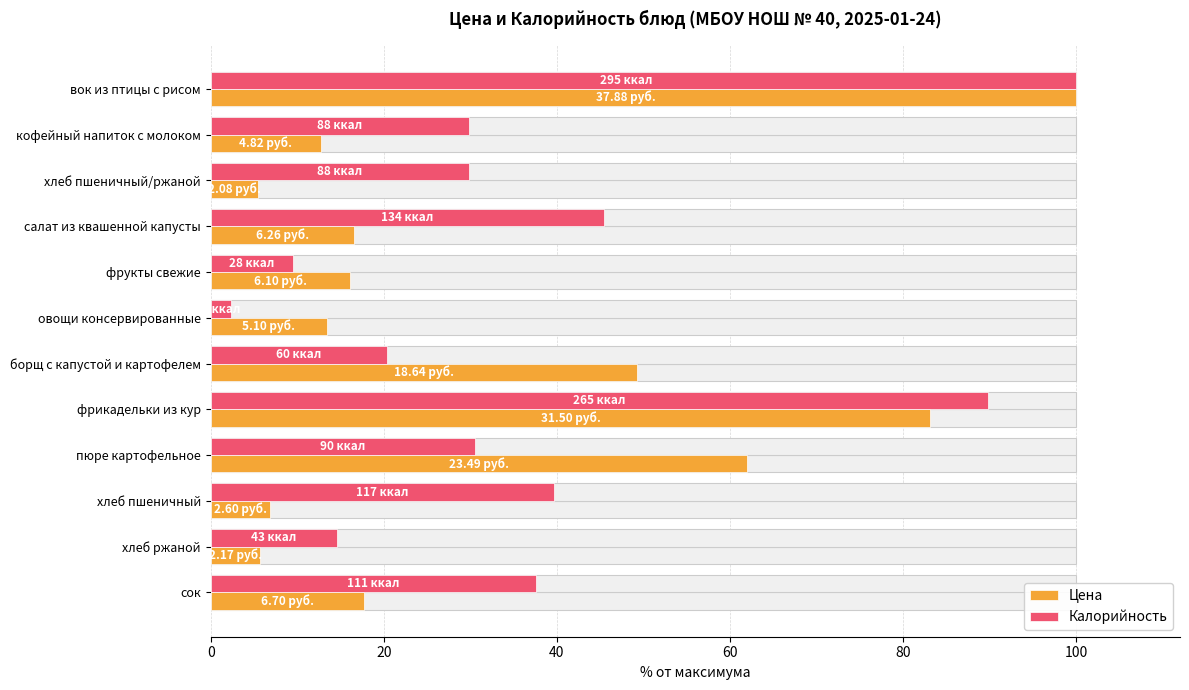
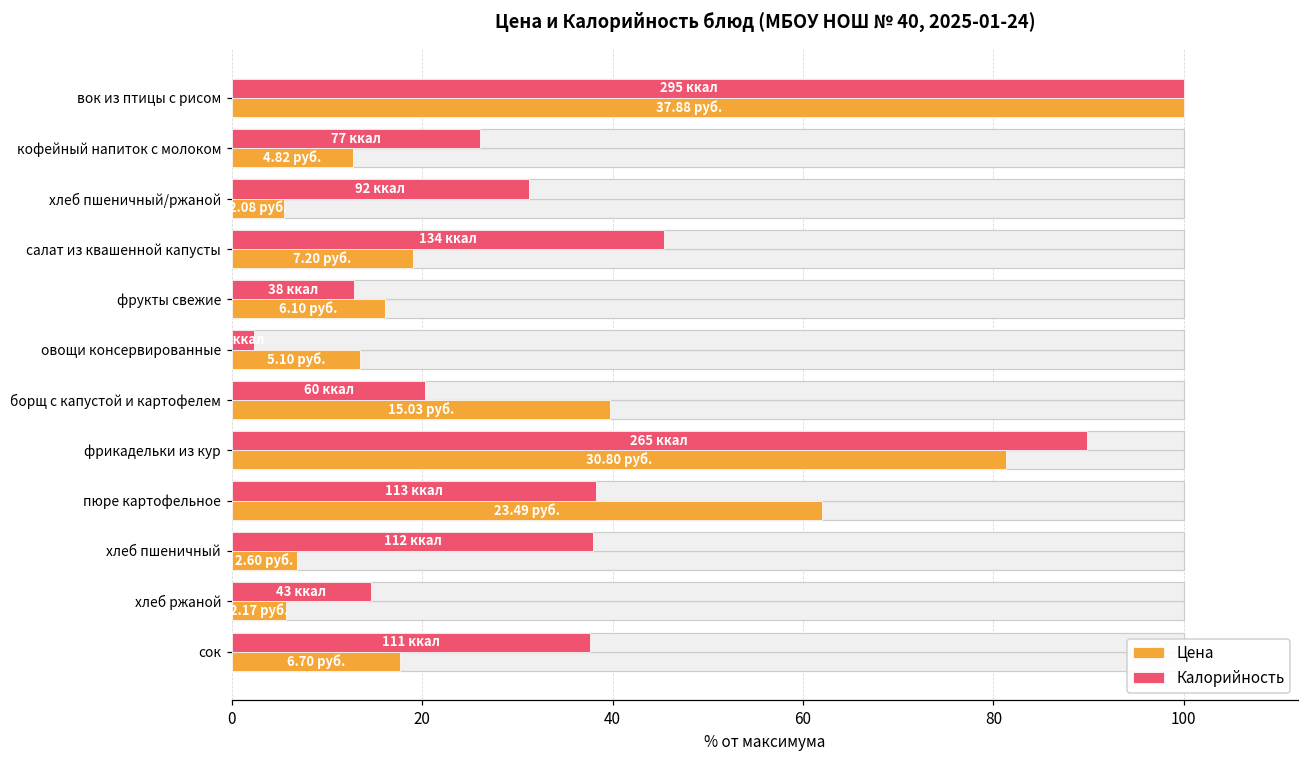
Калорийность, кофейный напиток с молоком: 88 -> 77
Калорийность, хлеб пшеничный/ржаной: 88 -> 92
Цена, салат из квашенной капусты: 6.26 -> 7.20
Калорийность, фрукты свежие: 28 -> 38
Цена, борщ с капустой и картофелем: 18.64 -> 15.03
Цена, фрикадельки из кур: 31.50 -> 30.80
Калорийность, пюре картофельное: 90 -> 113
Калорийность, хлеб пшеничный: 117 -> 112
